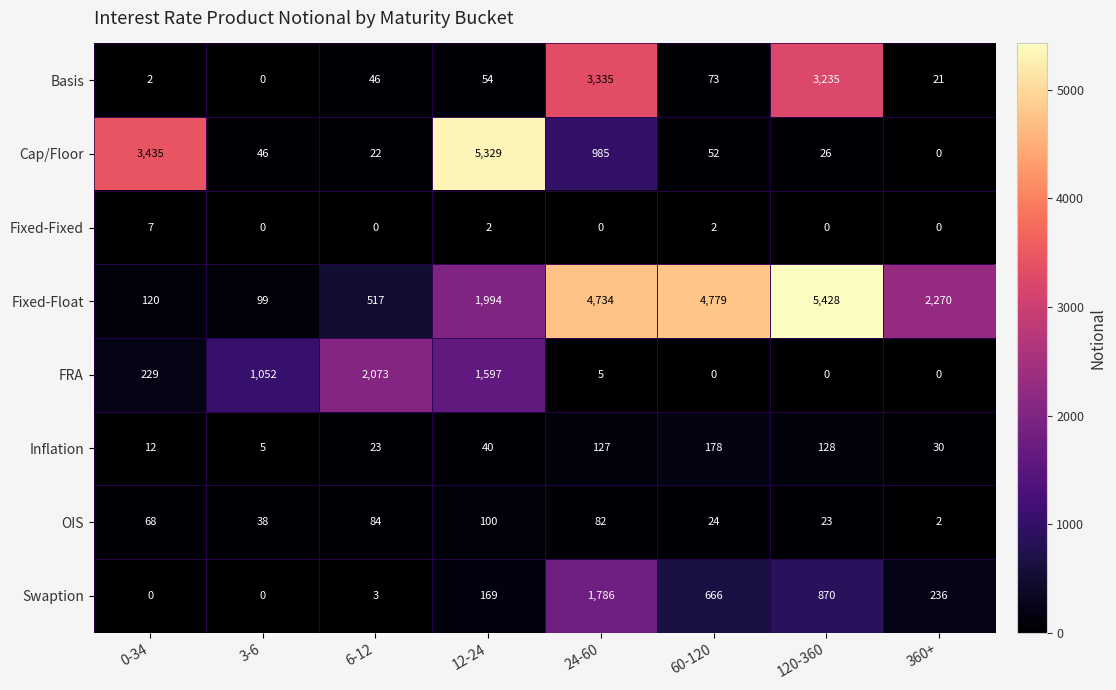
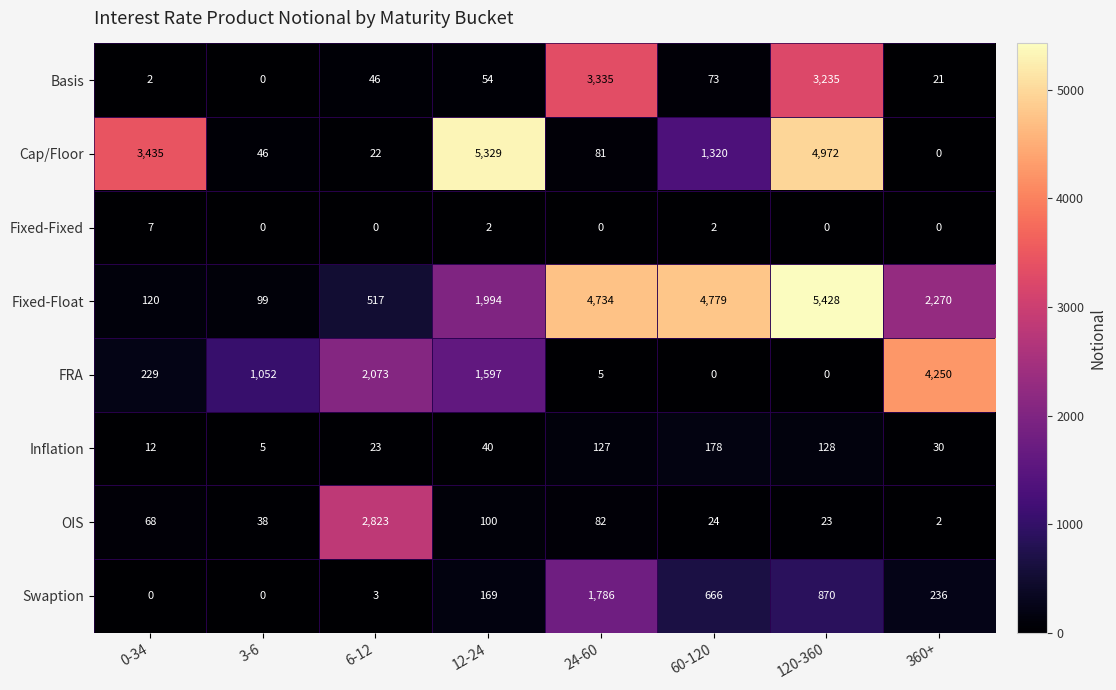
Cap/Floor, 24-60: 985 -> 81
Cap/Floor, 60-120: 52 -> 1,320
Cap/Floor, 120-360: 26 -> 4,972
FRA, 360+: 0 -> 4,250
OIS, 6-12: 84 -> 2,823
